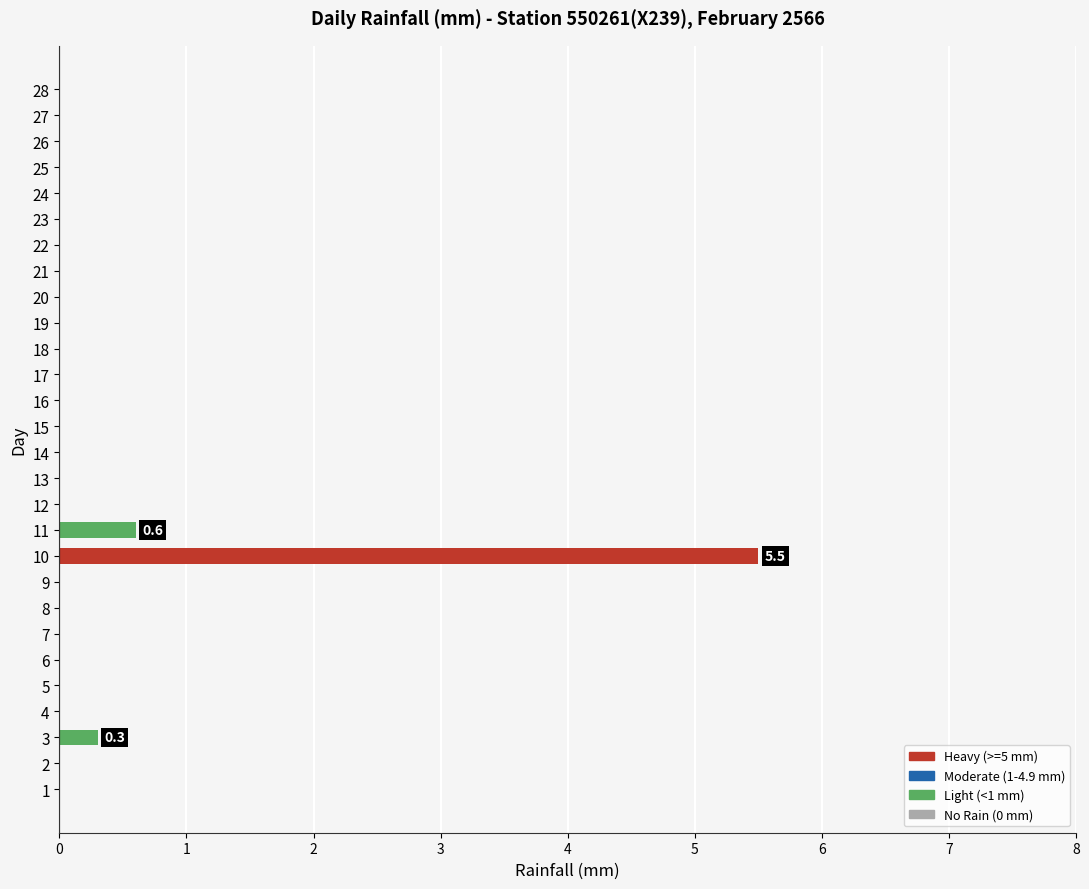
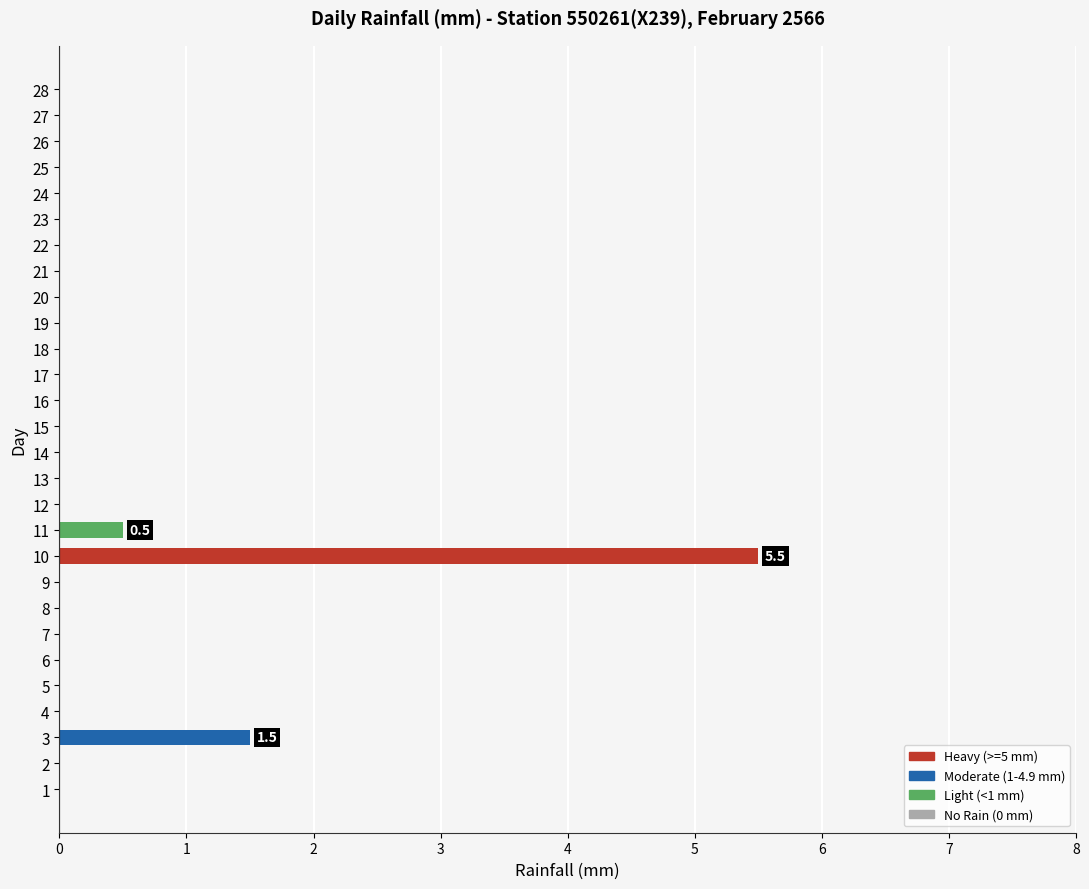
11: 0.6 -> 0.5
3: 0.3 -> 1.5
